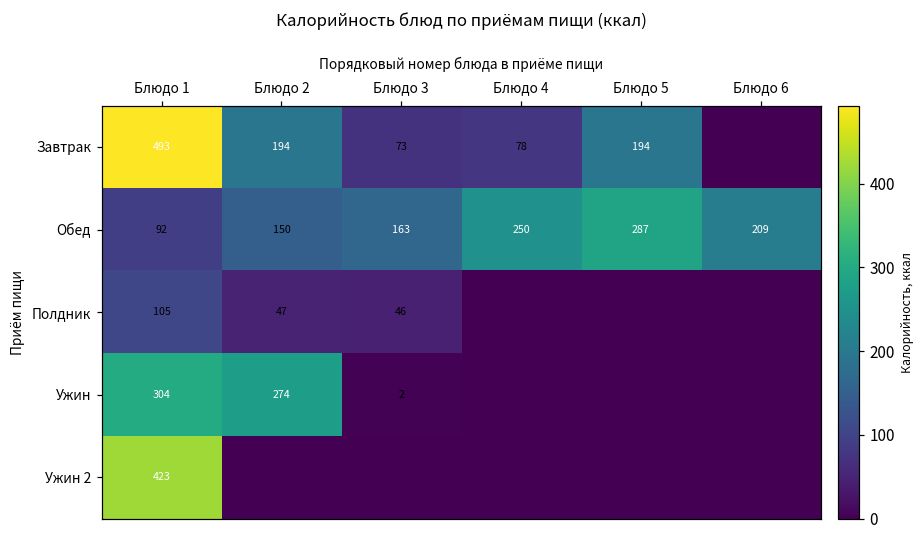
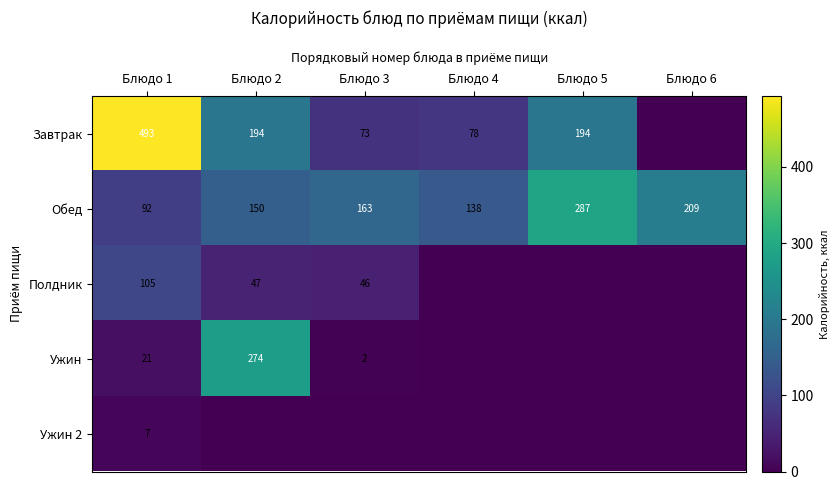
Обед, Блюдо 4: 250 -> 138
Ужин, Блюдо 1: 304 -> 21
Ужин 2, Блюдо 1: 423 -> 7
